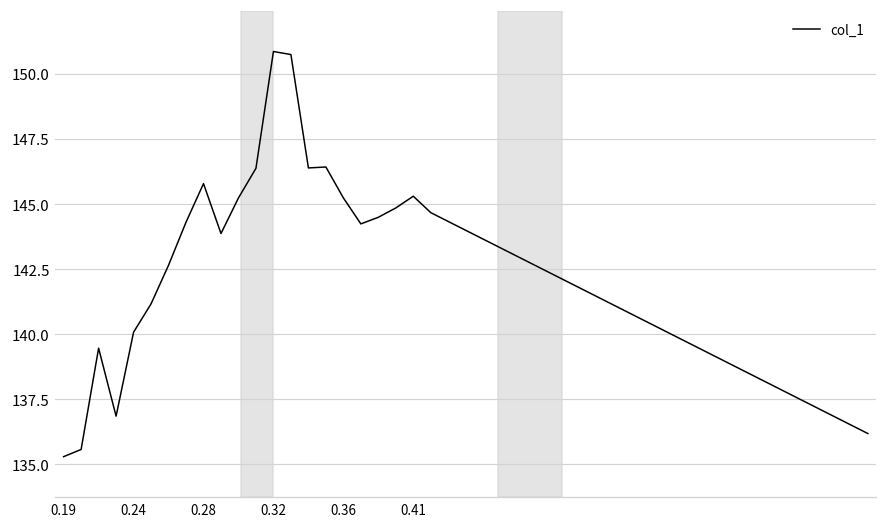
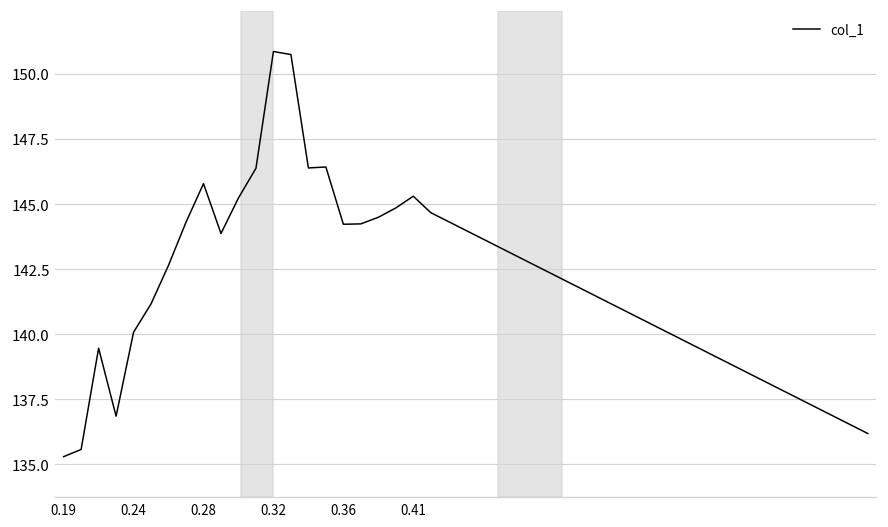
0.36: 145.2 -> 144.2
